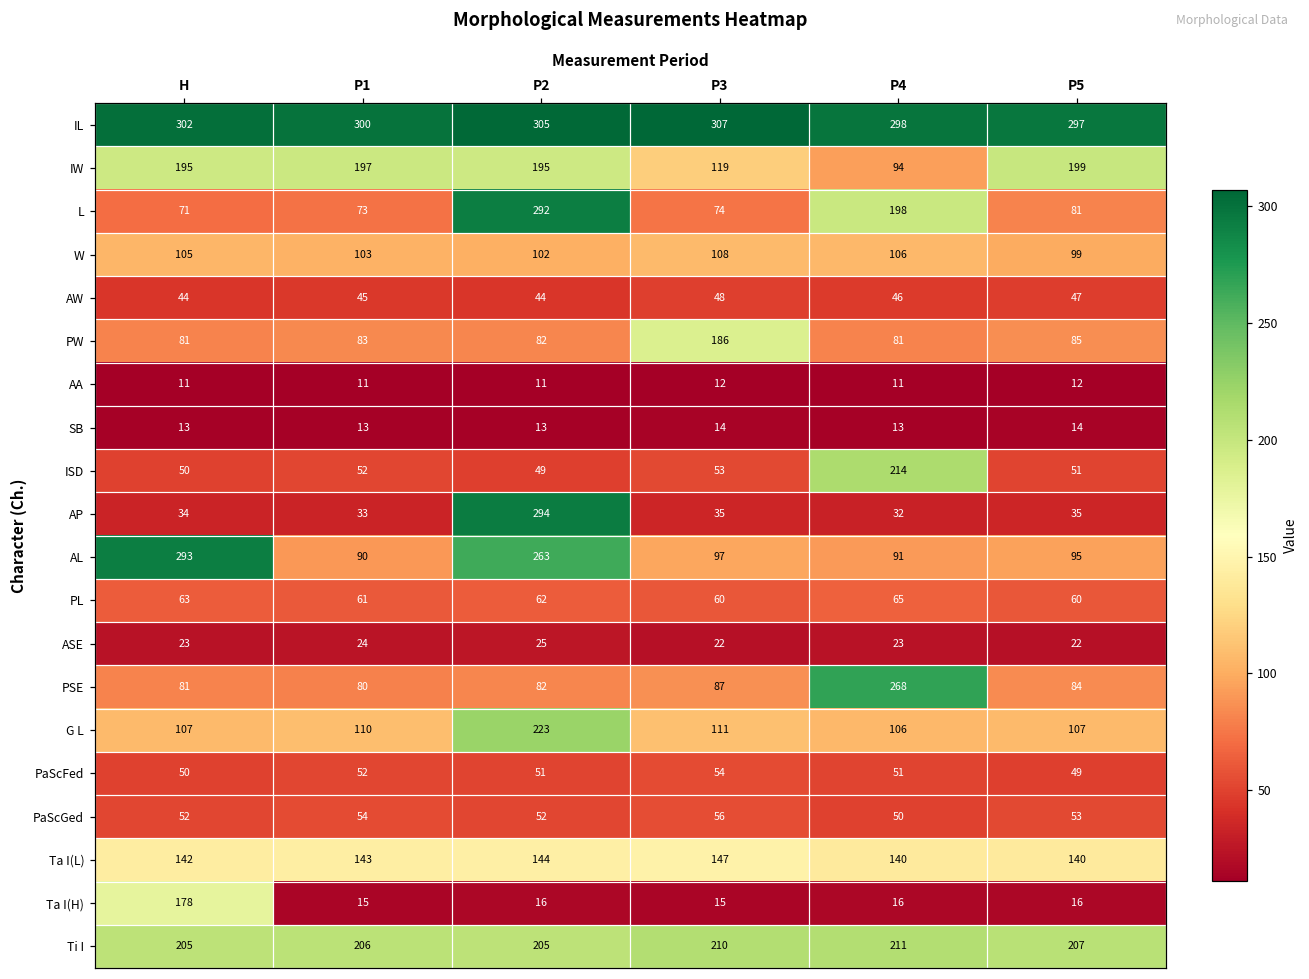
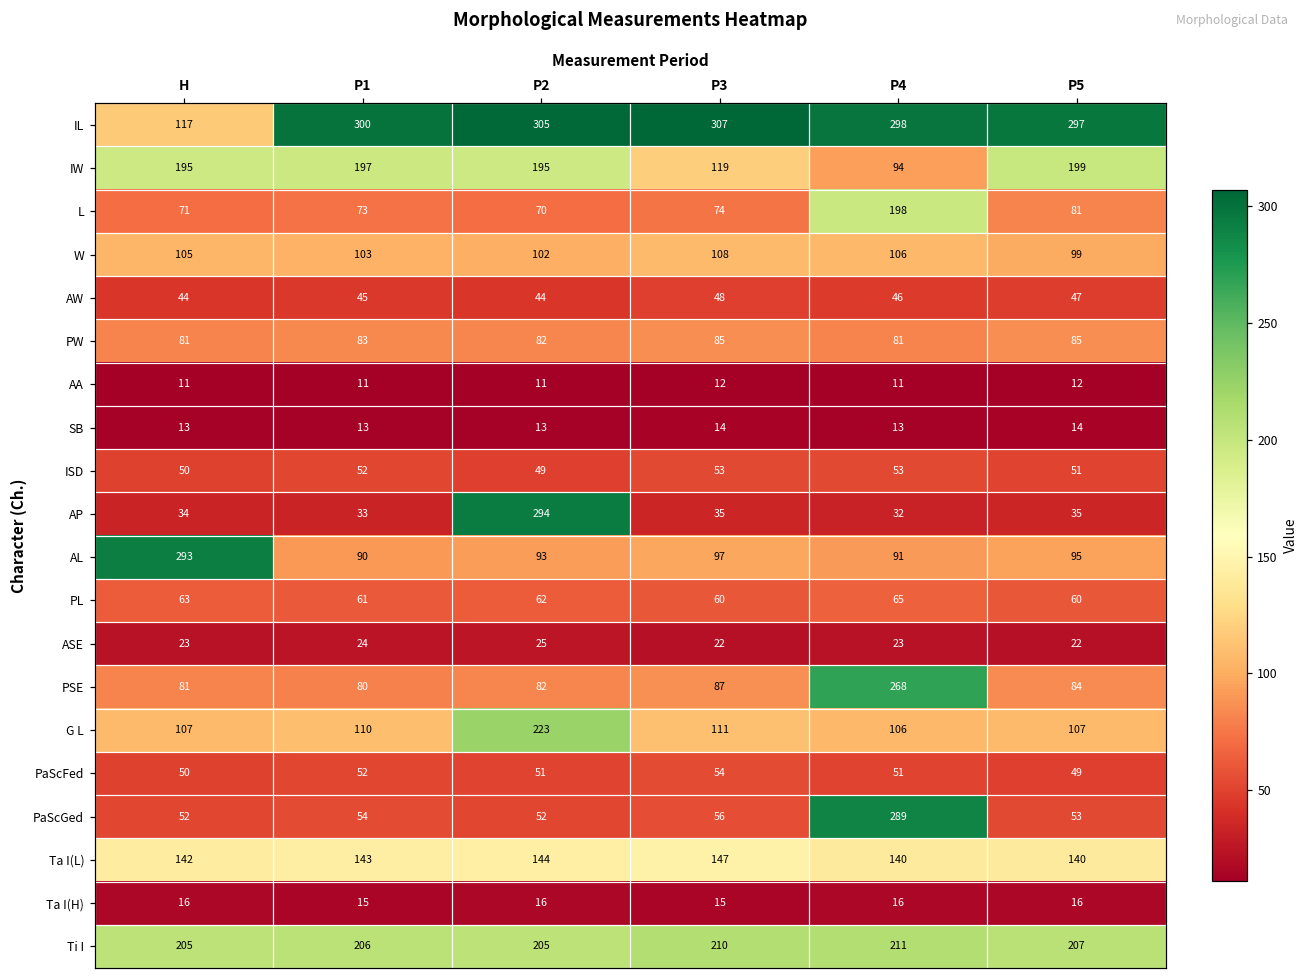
IL, H: 302 -> 117
L, P2: 292 -> 70
PW, P3: 186 -> 85
ISD, P4: 214 -> 53
AL, P2: 263 -> 93
PaScGed, P4: 50 -> 289
Ta I(H), H: 178 -> 16
